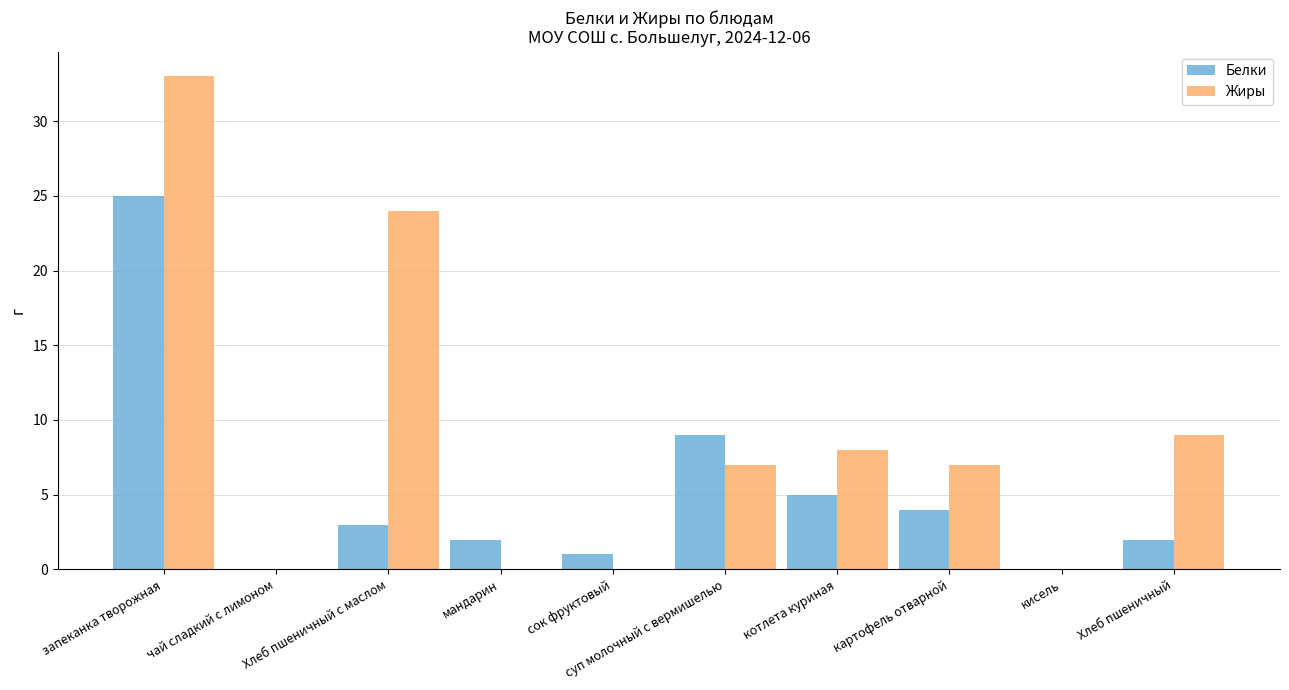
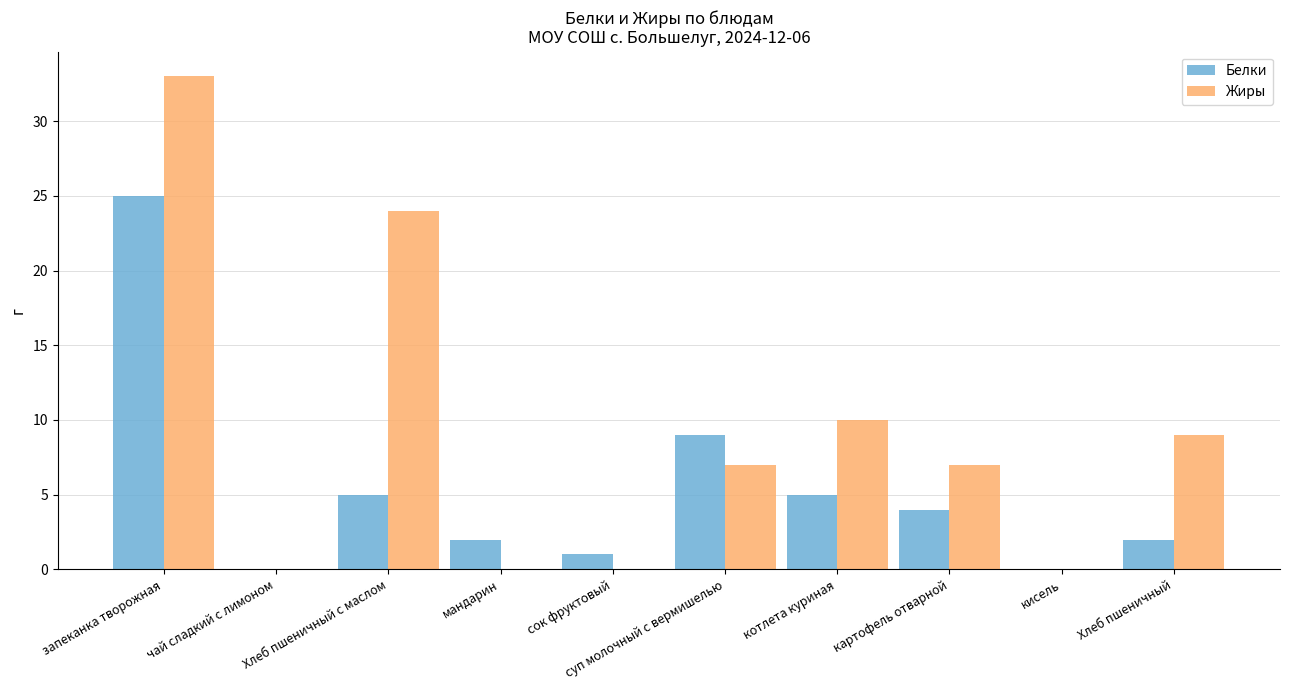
Белки, Хлеб пшеничный с маслом: 3 -> 5
Жиры, котлета куриная: 8 -> 10
